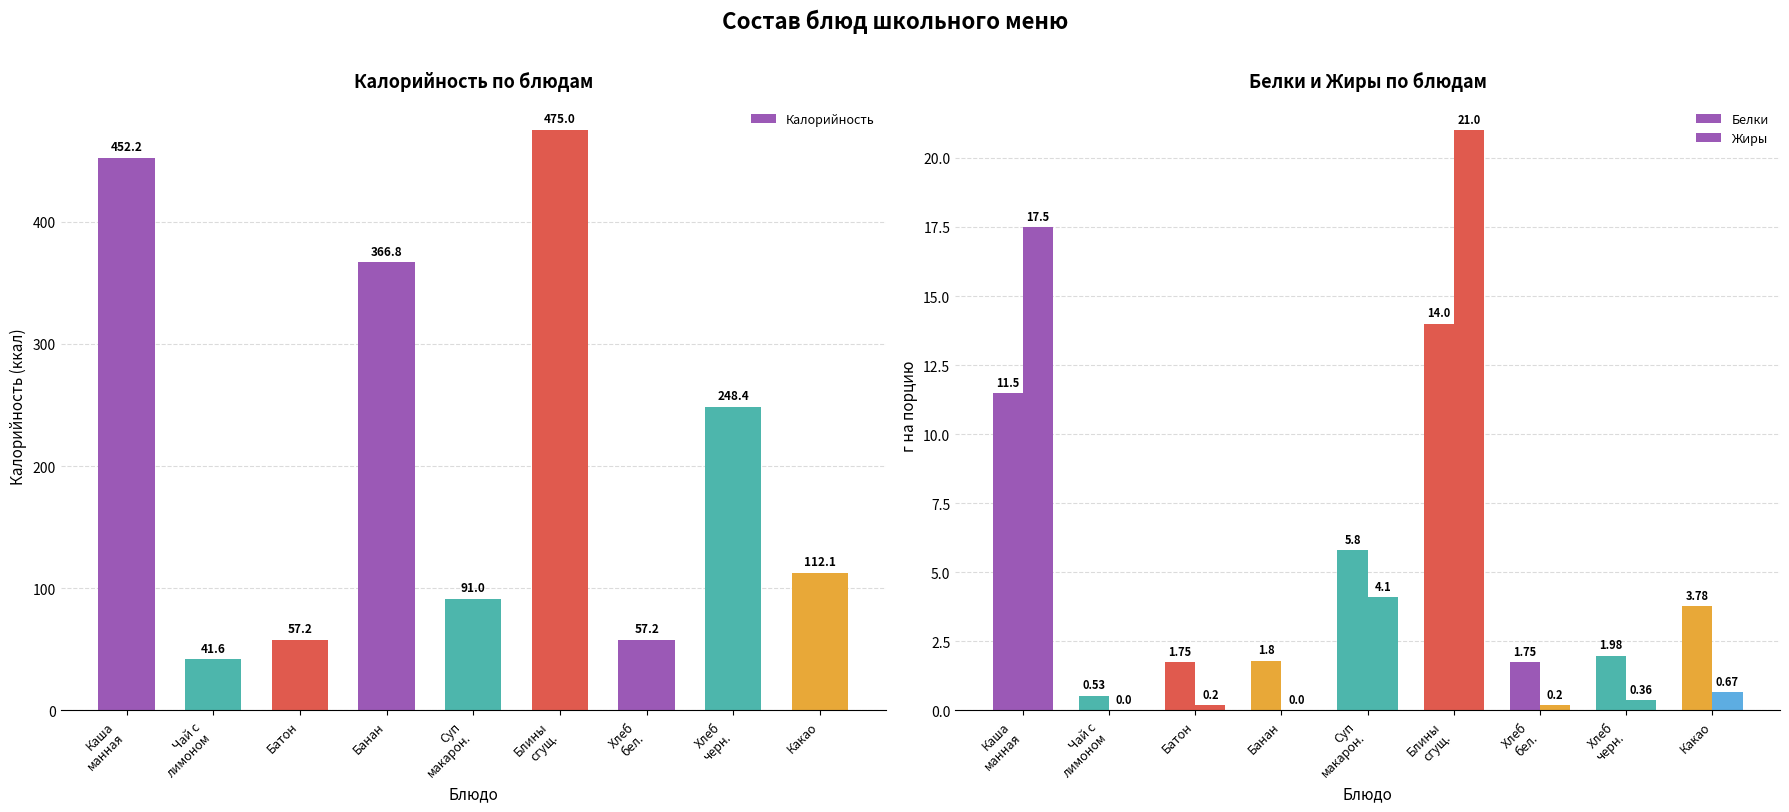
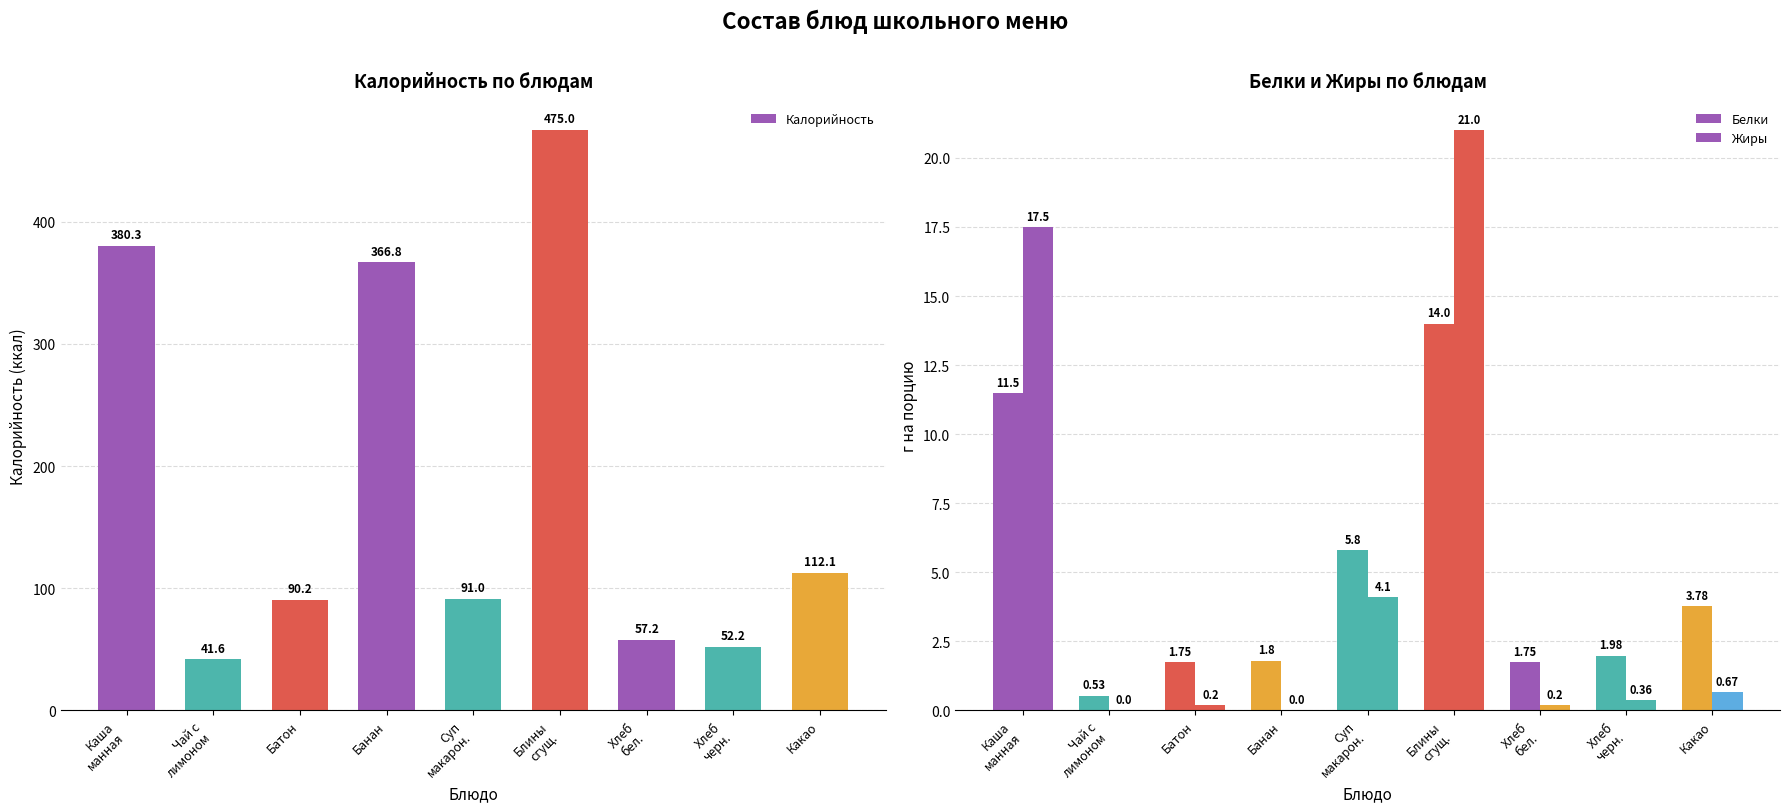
Калорийность по блюдам, Каша манная: 452.2 -> 380.3
Калорийность по блюдам, Батон: 57.2 -> 90.2
Калорийность по блюдам, Хлеб черн.: 248.4 -> 52.2
